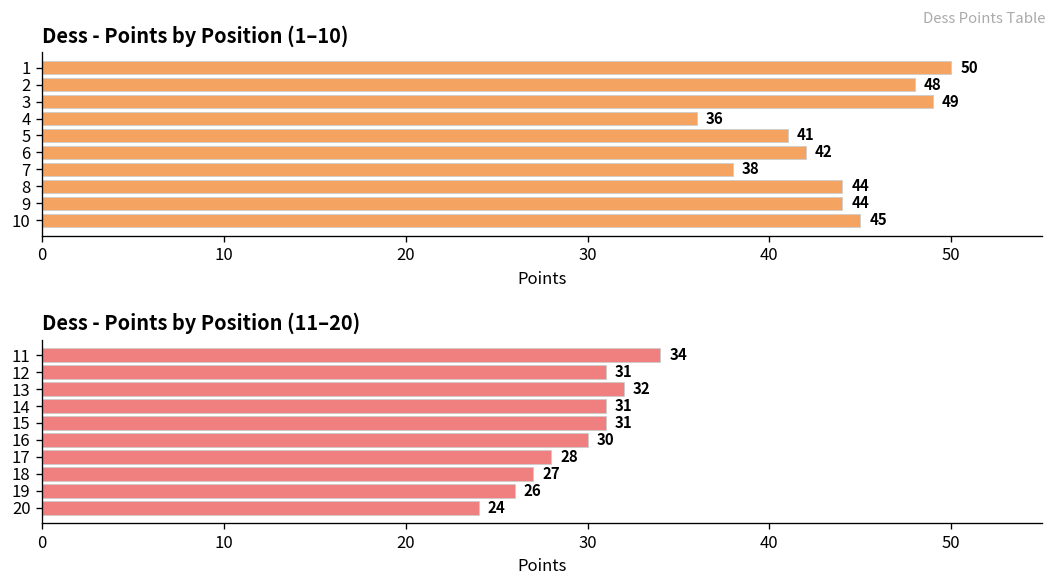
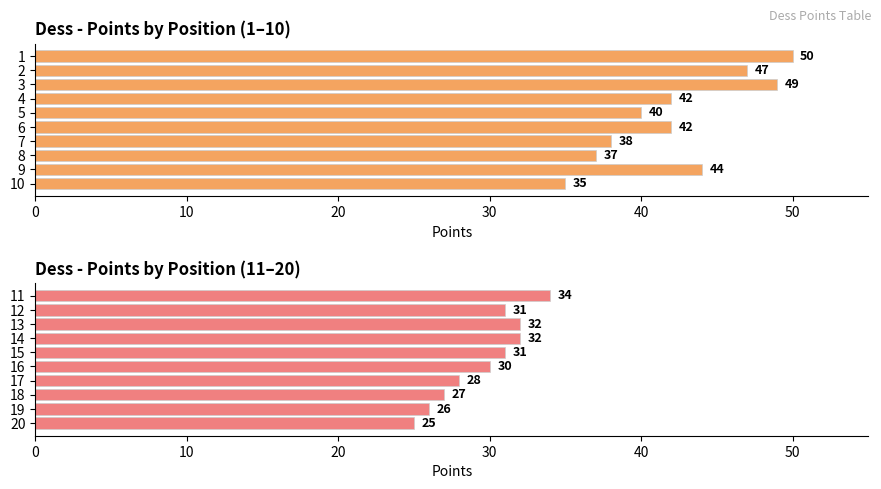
Dess - Points by Position (1–10), 2: 48 -> 47
Dess - Points by Position (1–10), 4: 36 -> 42
Dess - Points by Position (1–10), 5: 41 -> 40
Dess - Points by Position (1–10), 8: 44 -> 37
Dess - Points by Position (1–10), 10: 45 -> 35
Dess - Points by Position (11–20), 14: 31 -> 32
Dess - Points by Position (11–20), 20: 24 -> 25
